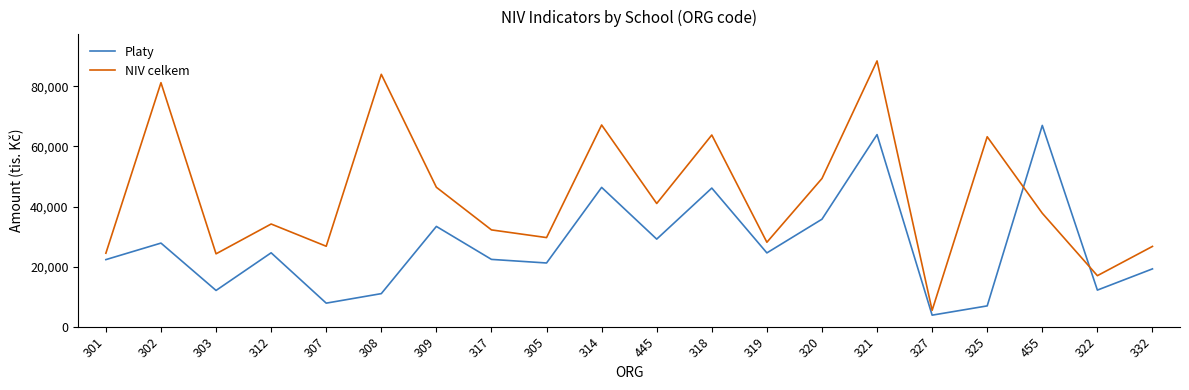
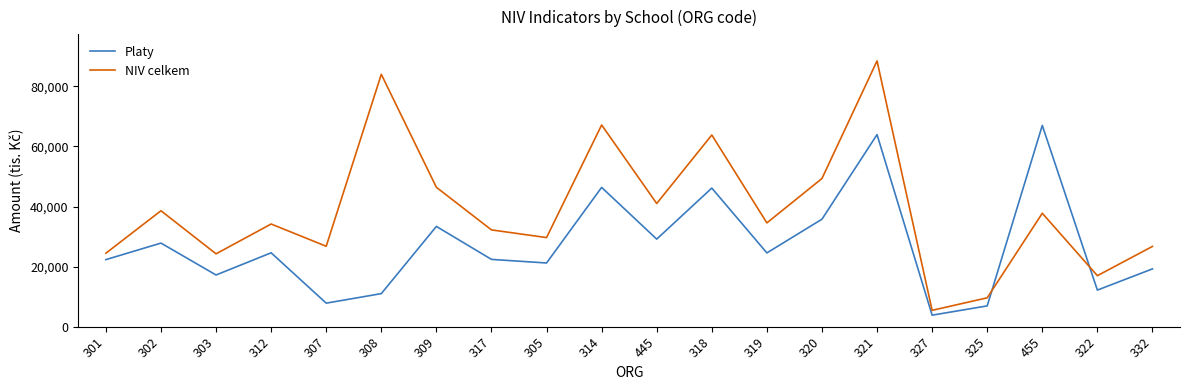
NIV celkem, 302: 81,000 -> 39,000
Platy, 303: 12,000 -> 17,000
NIV celkem, 319: 28,000 -> 35,000
NIV celkem, 325: 63,000 -> 10,000
